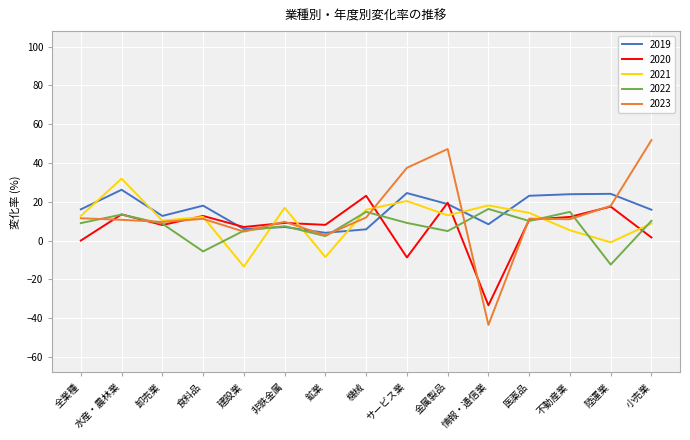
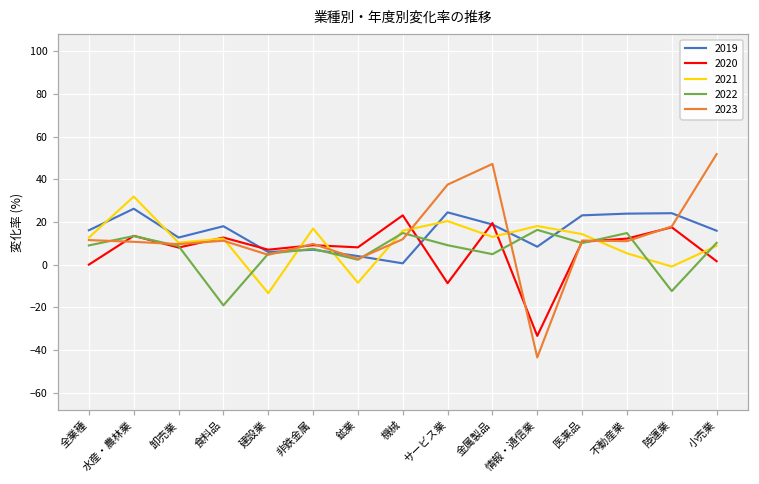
2022, 食料品: -6 -> -19
2019, 機械: 6 -> 1
